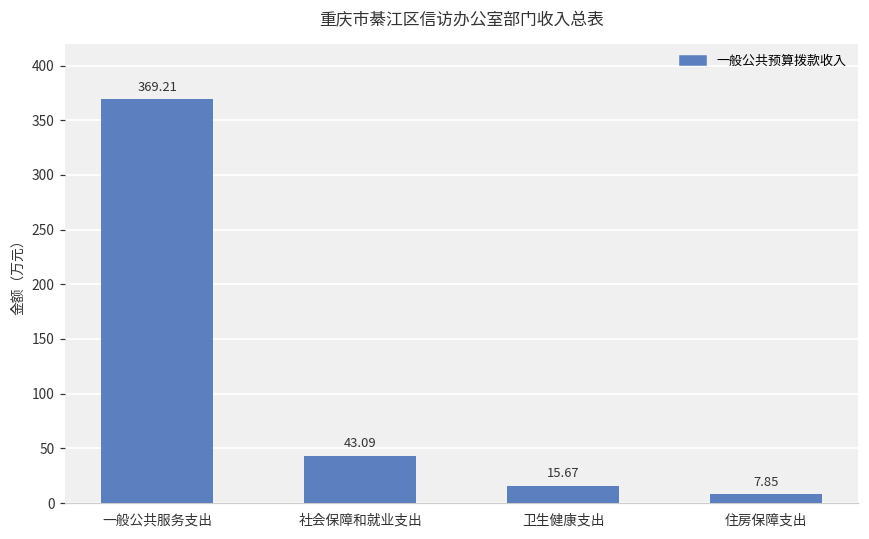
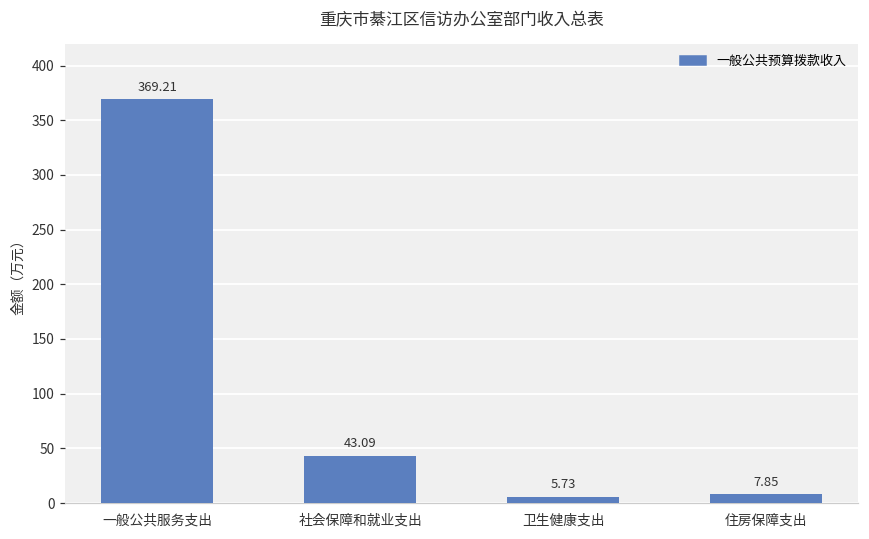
卫生健康支出: 15.67 -> 5.73
